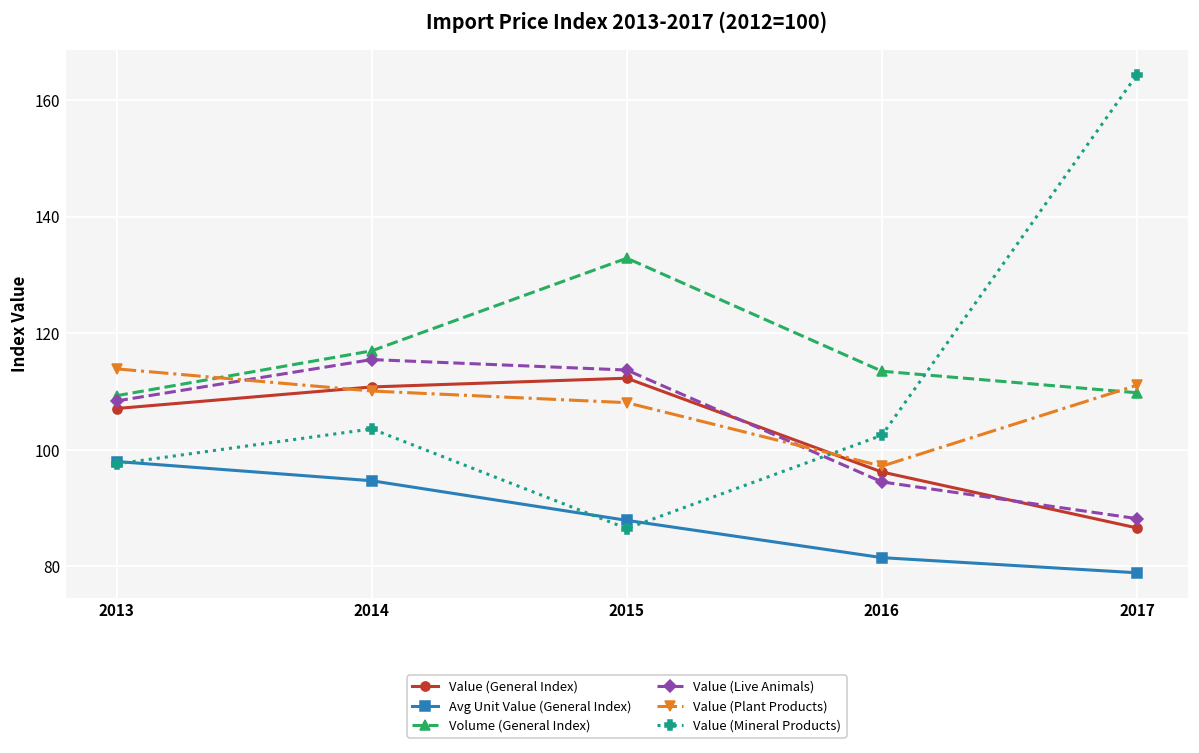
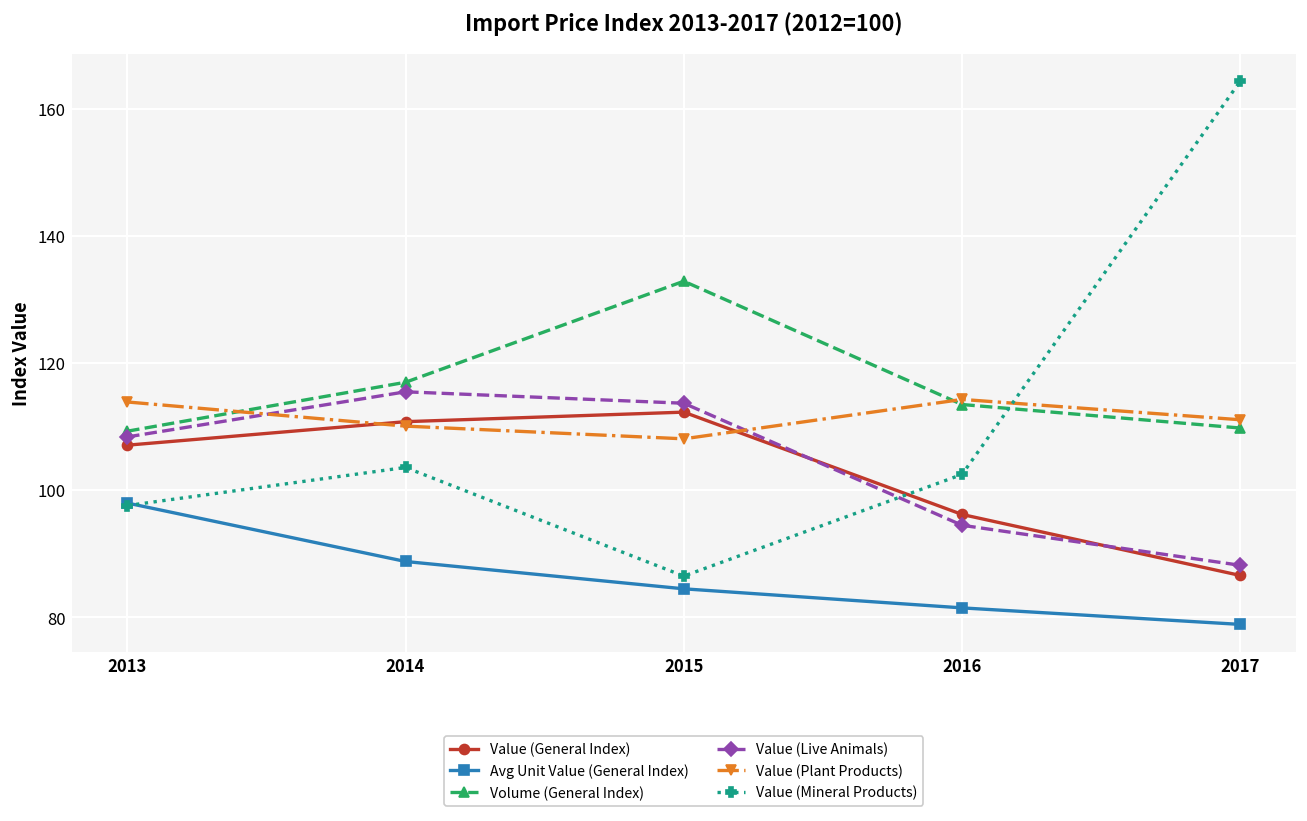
Avg Unit Value (General Index), 2014: 95 -> 89
Avg Unit Value (General Index), 2015: 88 -> 85
Value (Plant Products), 2016: 97 -> 114
